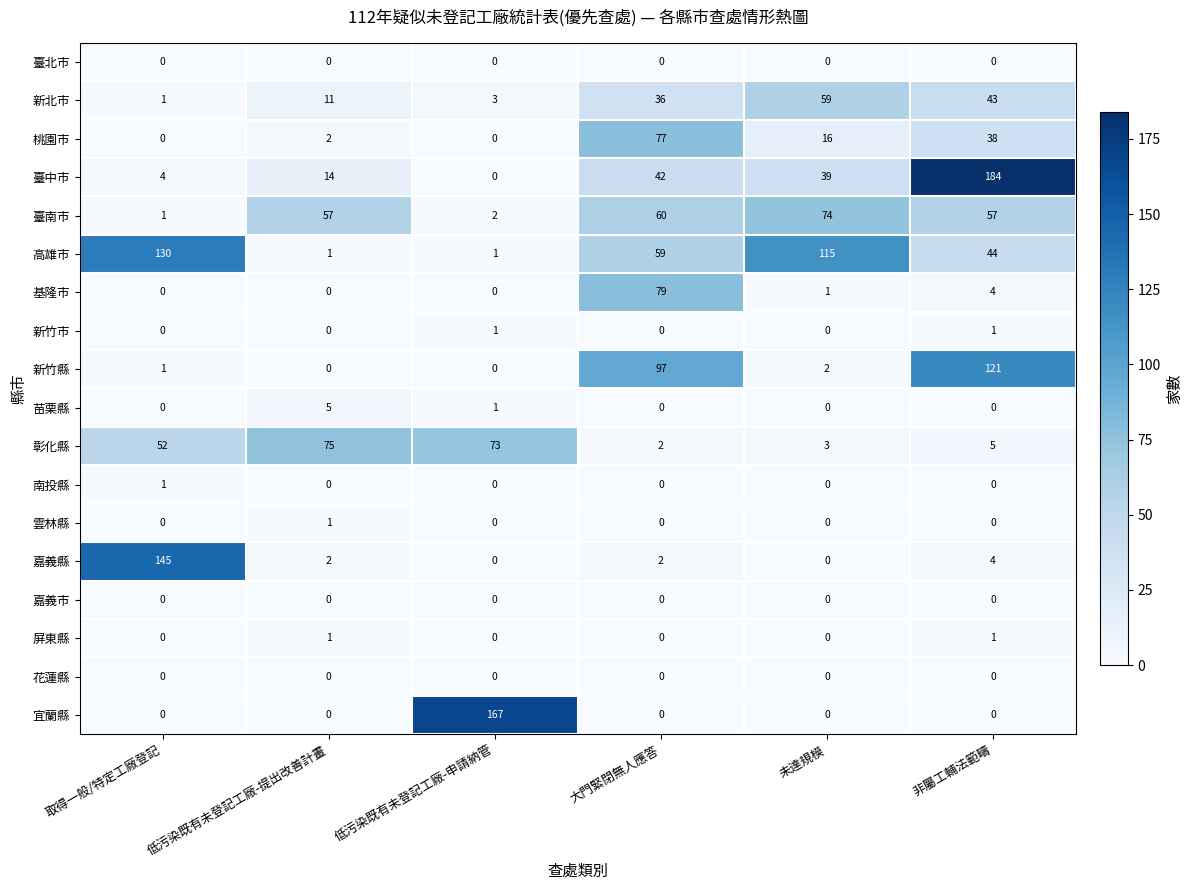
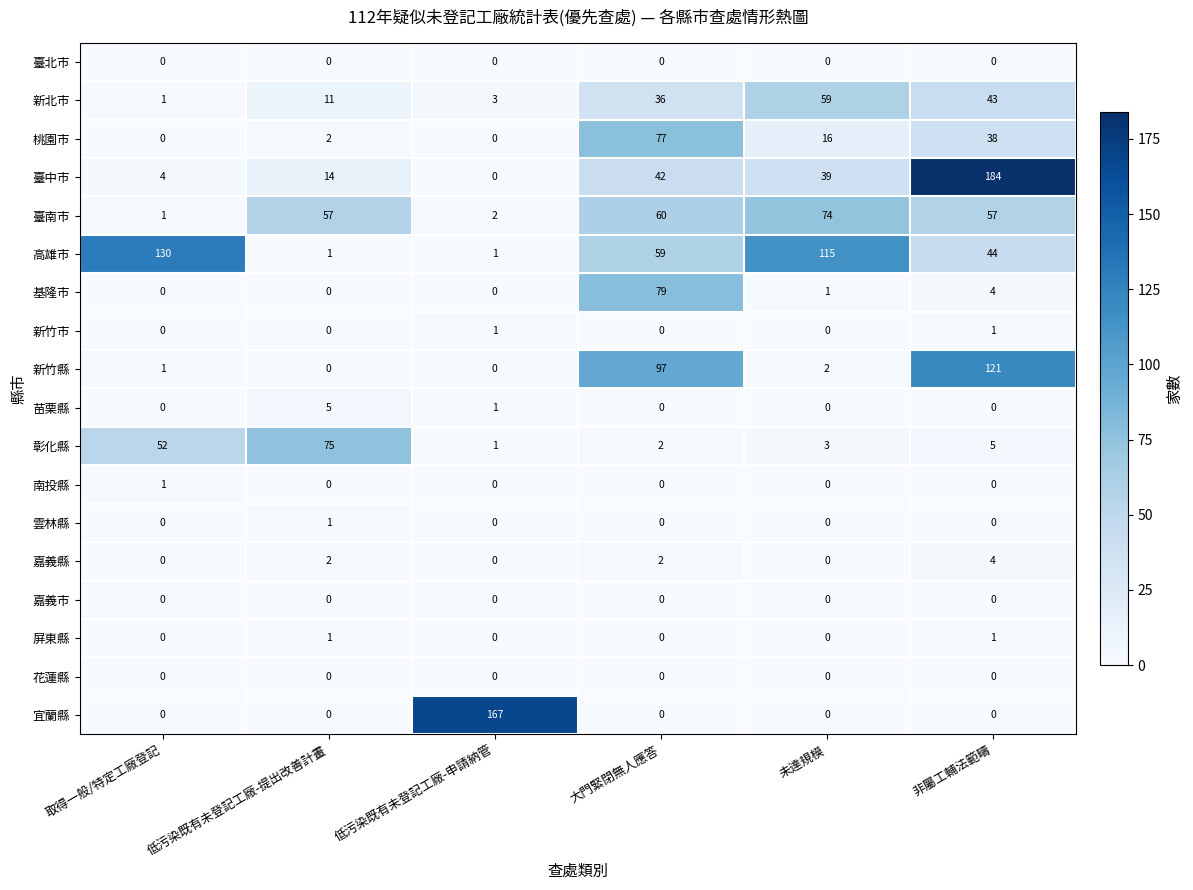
彰化縣, 低污染既有未登記工廠-申請納管: 73 -> 1
嘉義縣, 取得一般/特定工廠登記: 145 -> 0
